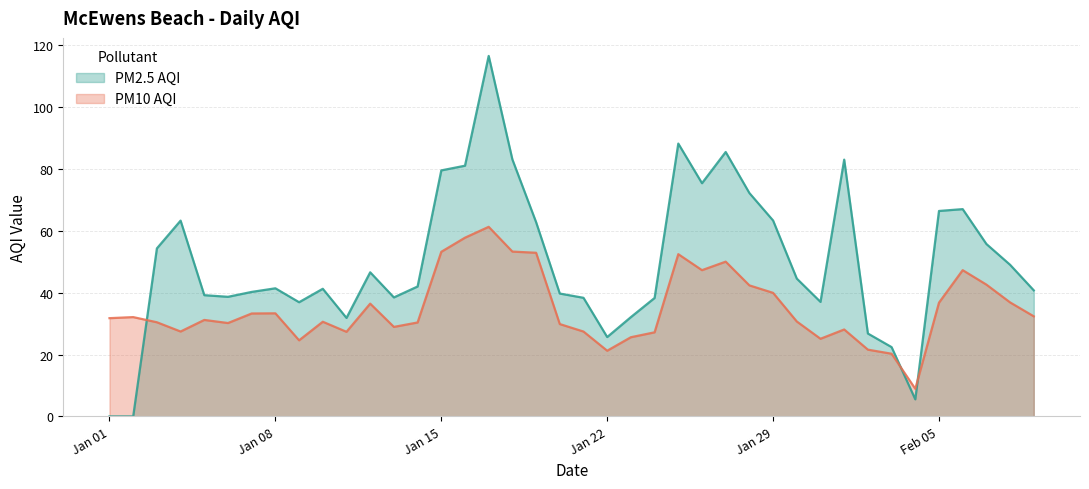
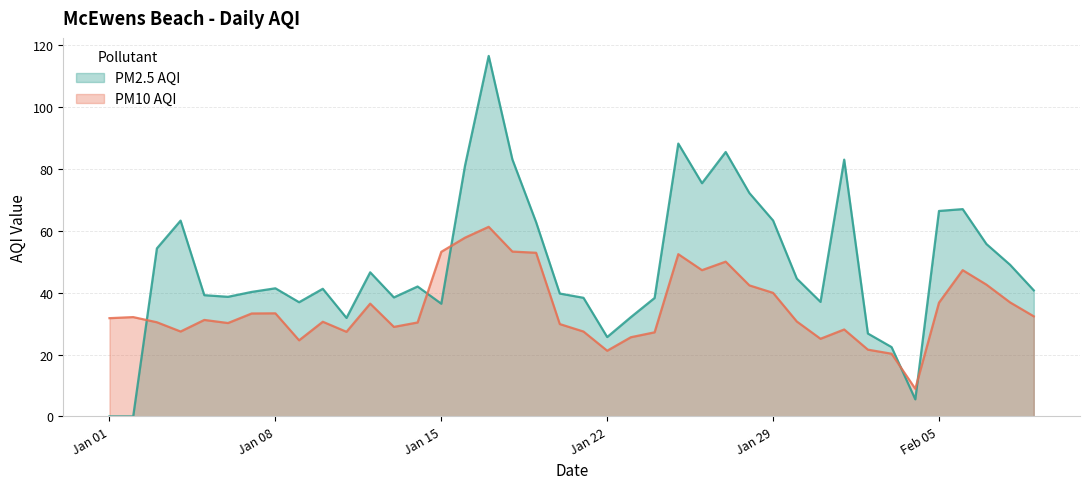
PM2.5 AQI, Jan 15: 79 -> 36
